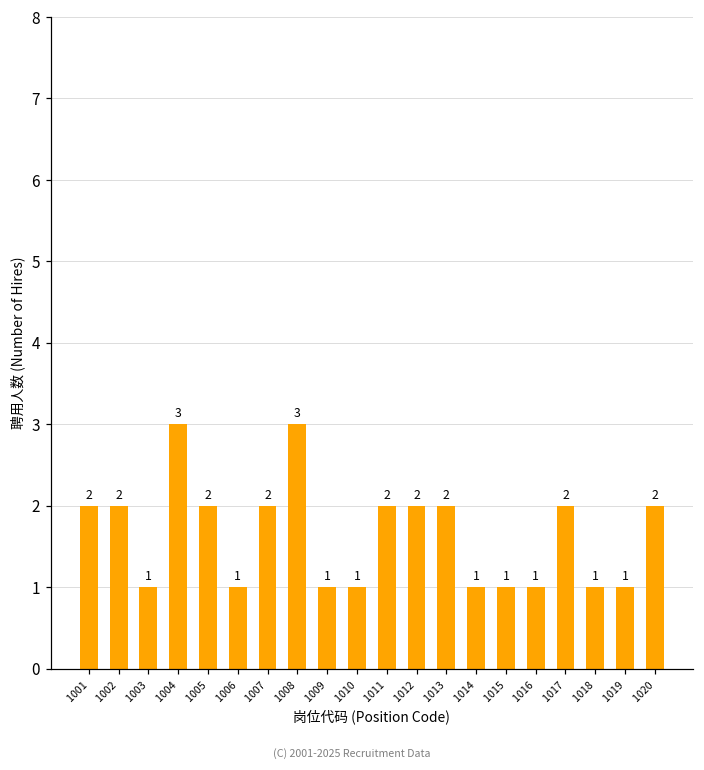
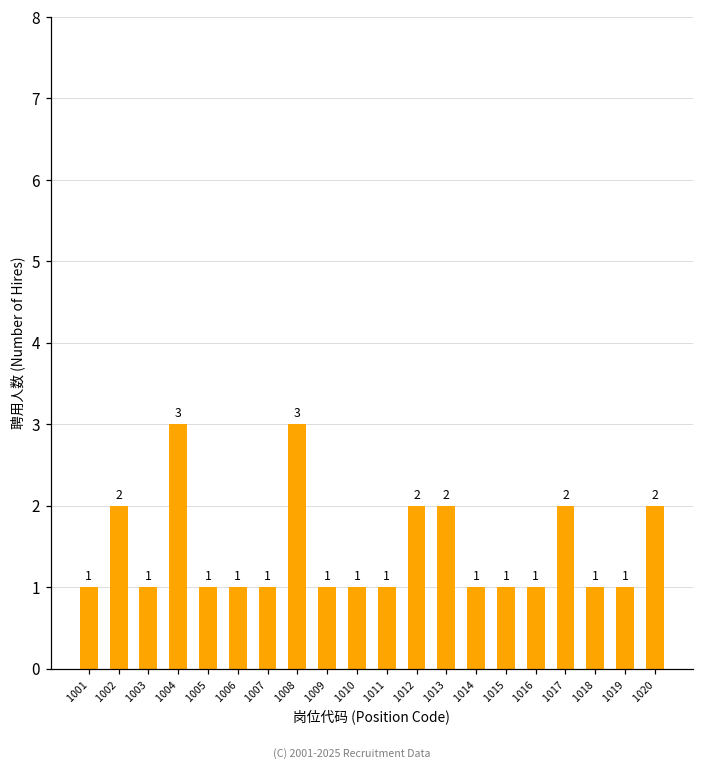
1001: 2 -> 1
1005: 2 -> 1
1007: 2 -> 1
1011: 2 -> 1
